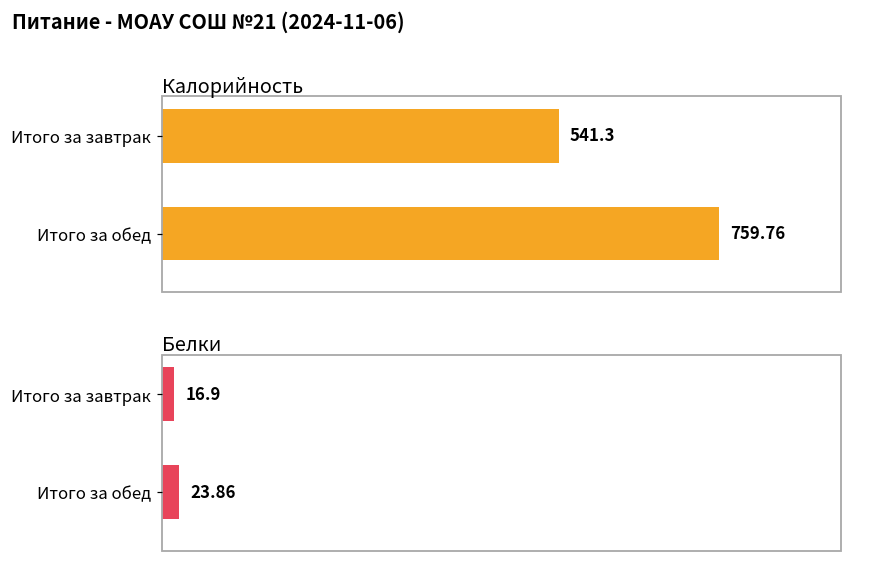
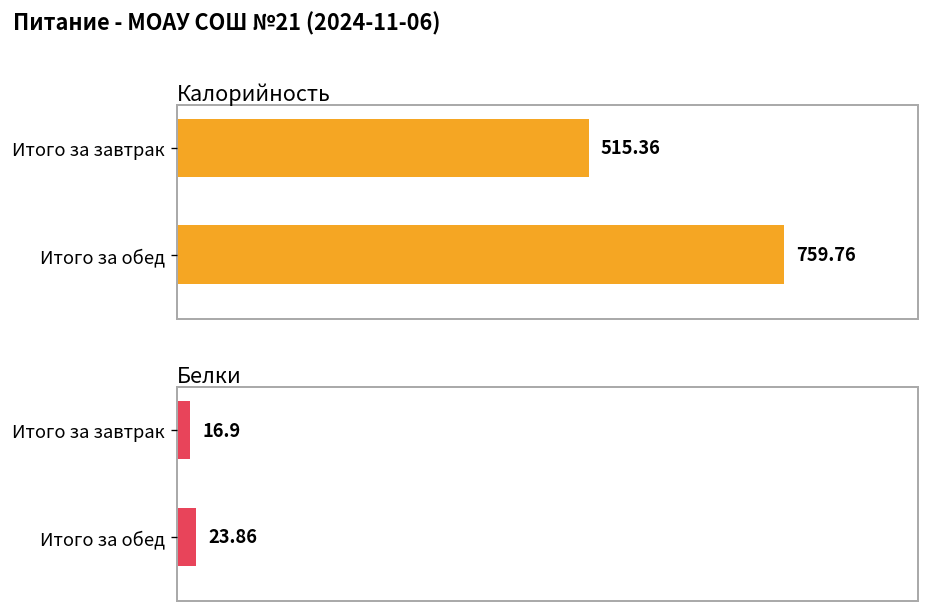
Калорийность, Итого за завтрак: 541.3 -> 515.36
